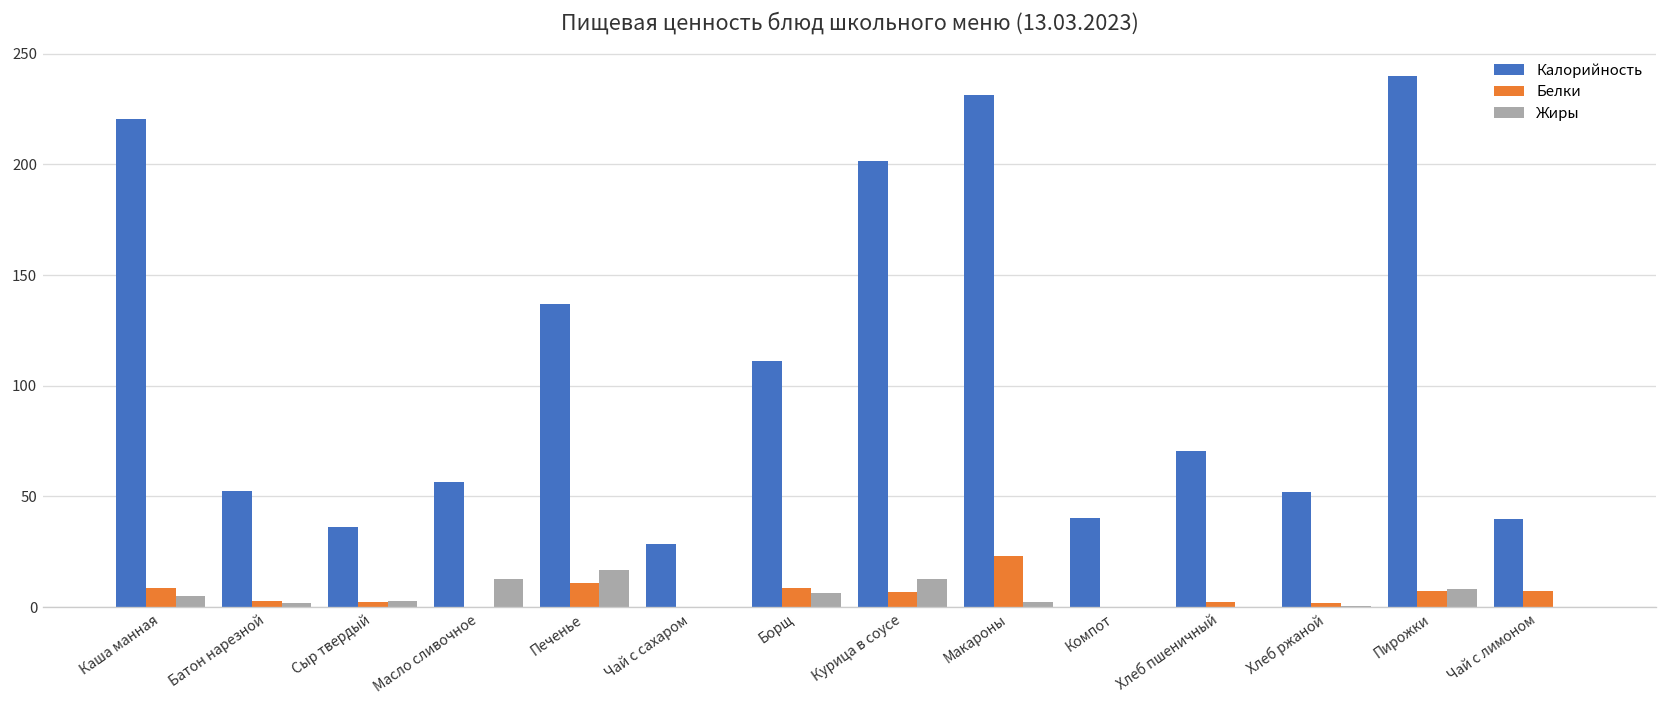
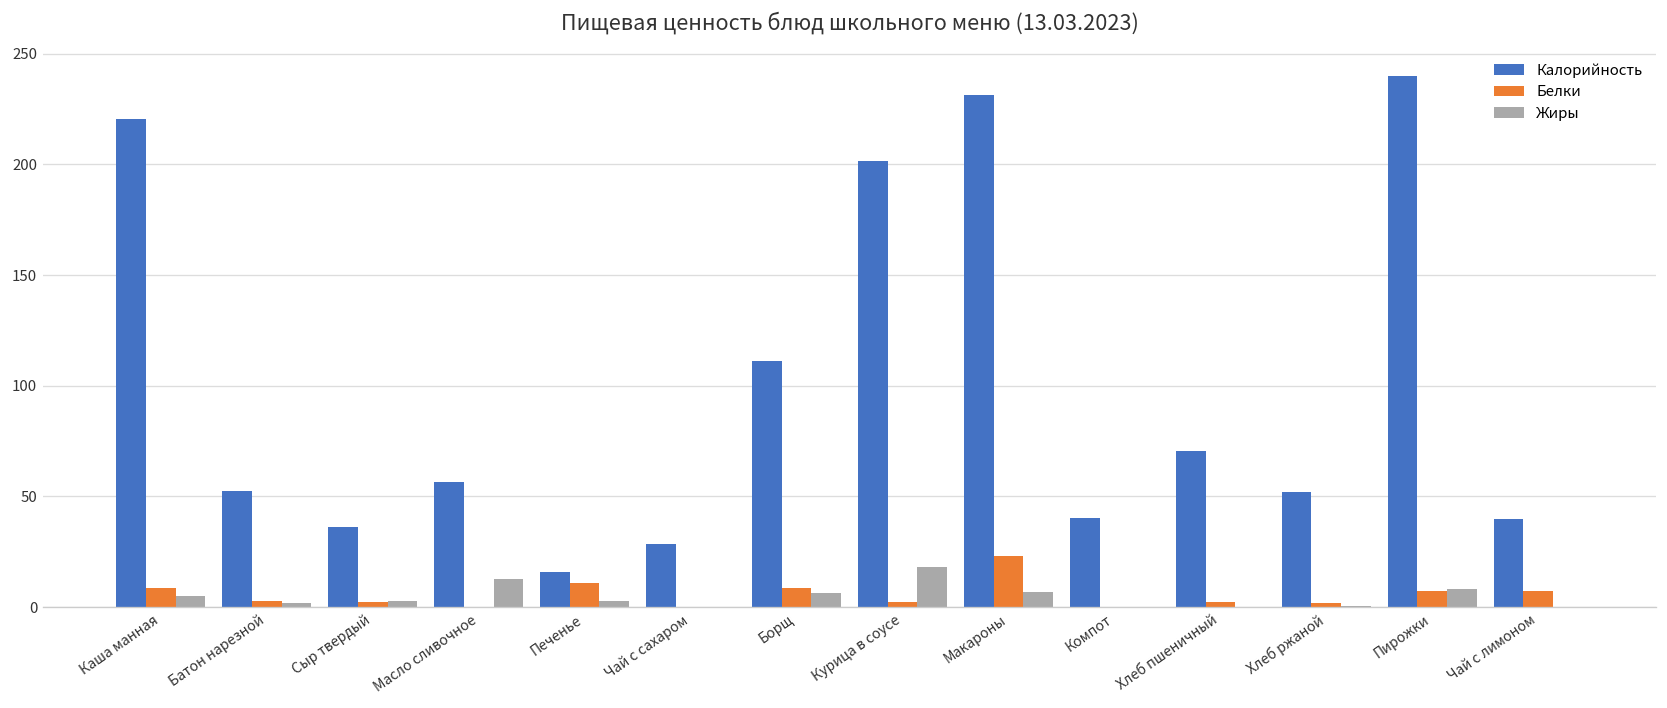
Калорийность, Печенье: 137 -> 16
Жиры, Печенье: 17 -> 3
Белки, Курица в соусе: 7 -> 2
Жиры, Курица в соусе: 13 -> 18
Жиры, Макароны: 2 -> 7
